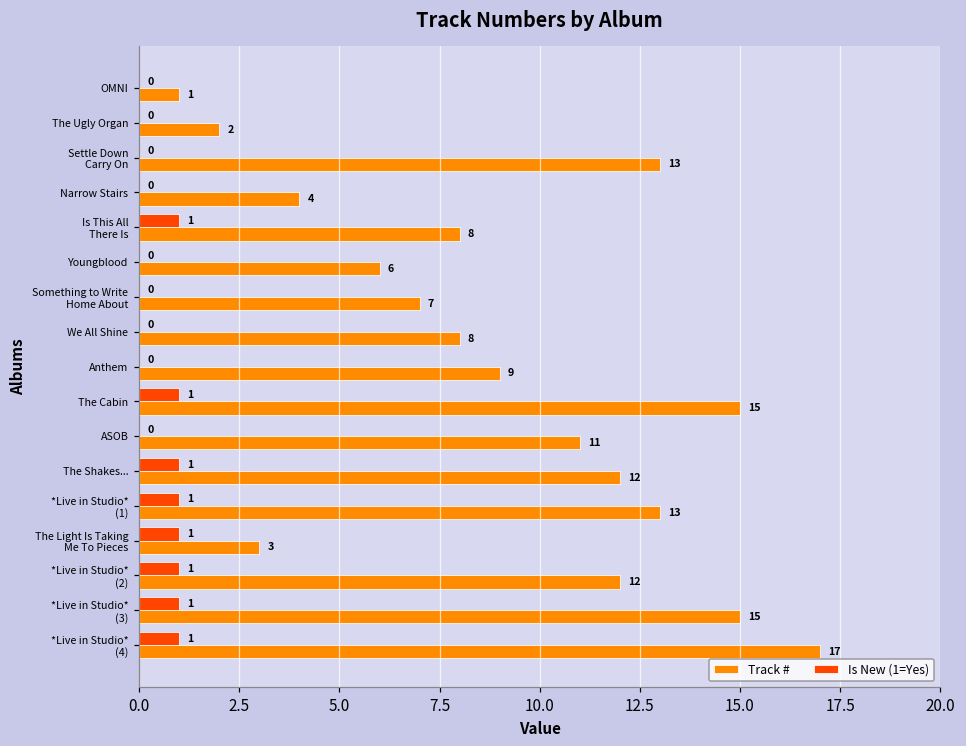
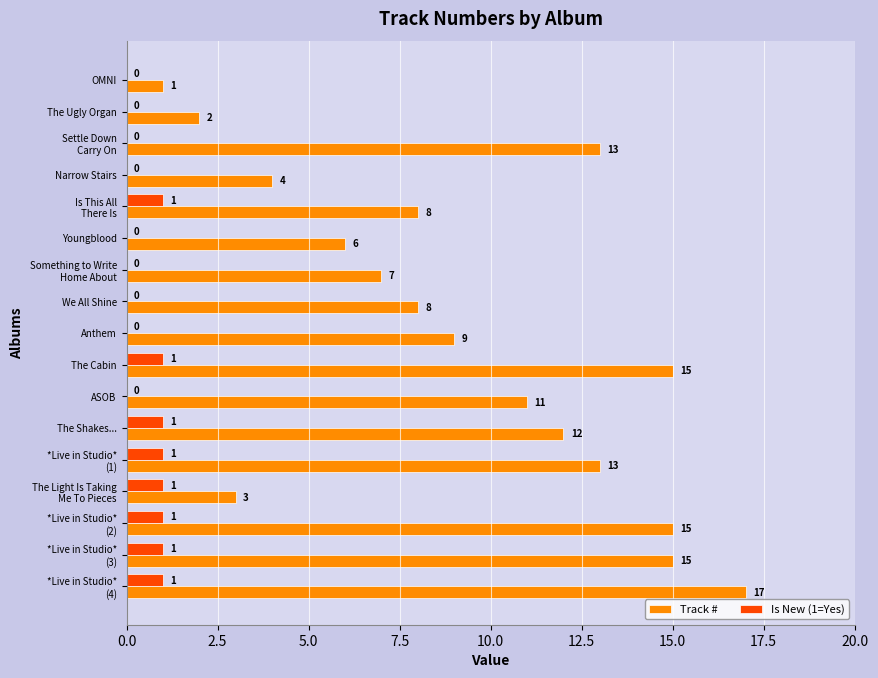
Track #, *Live in Studio* (2): 12 -> 15
